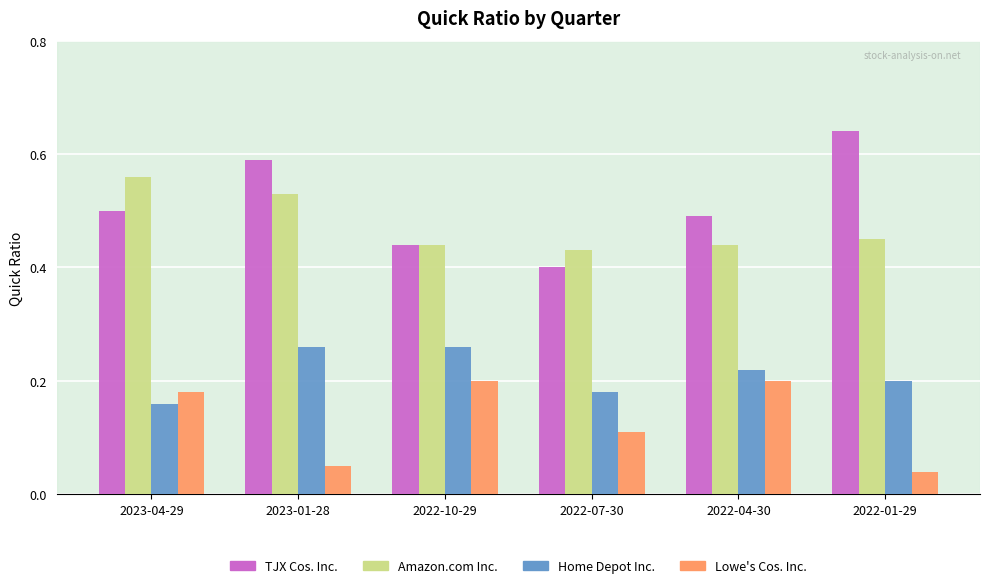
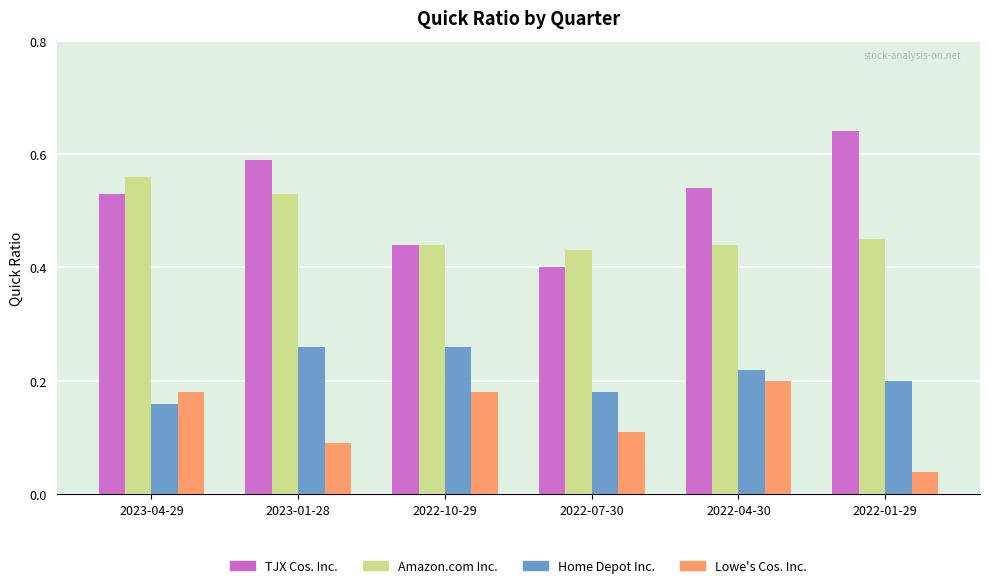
TJX Cos. Inc., 2023-04-29: 0.50 -> 0.53
Lowe's Cos. Inc., 2023-01-28: 0.05 -> 0.09
Lowe's Cos. Inc., 2022-10-29: 0.20 -> 0.18
TJX Cos. Inc., 2022-04-30: 0.49 -> 0.54
